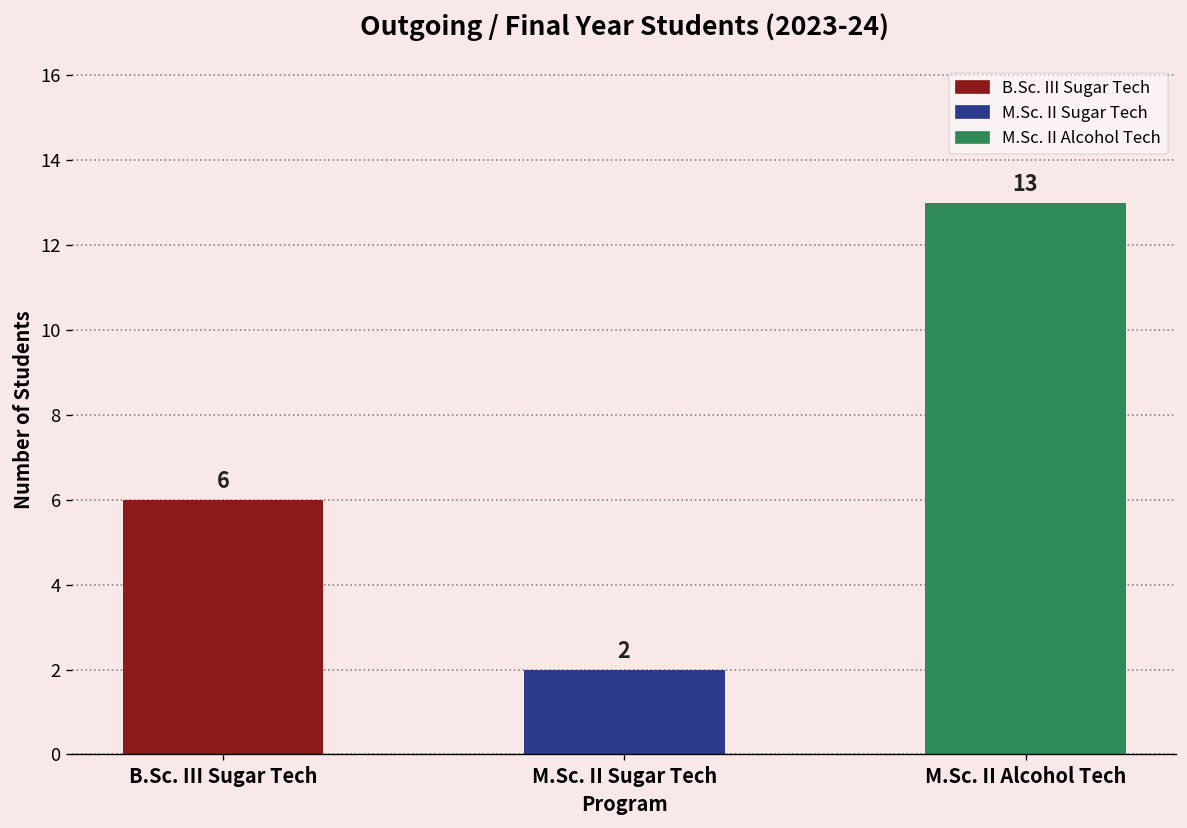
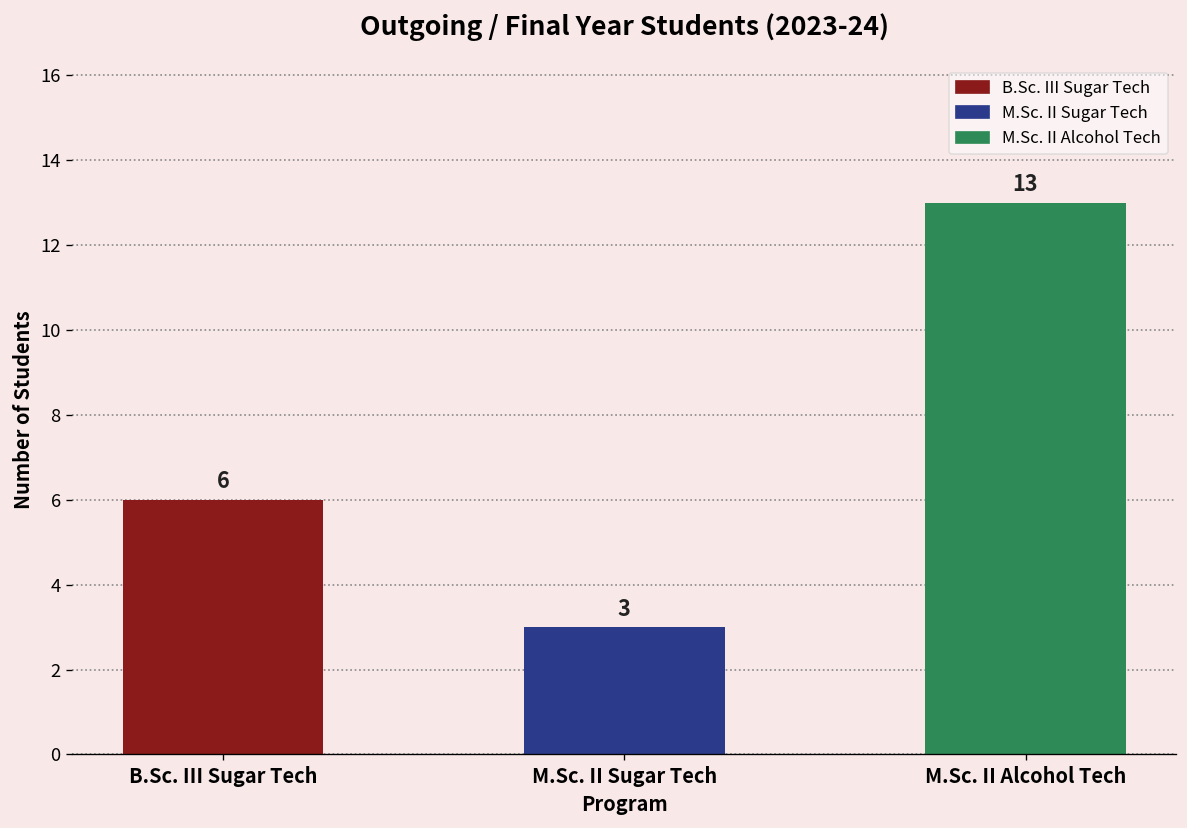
M.Sc. II Sugar Tech: 2 -> 3
